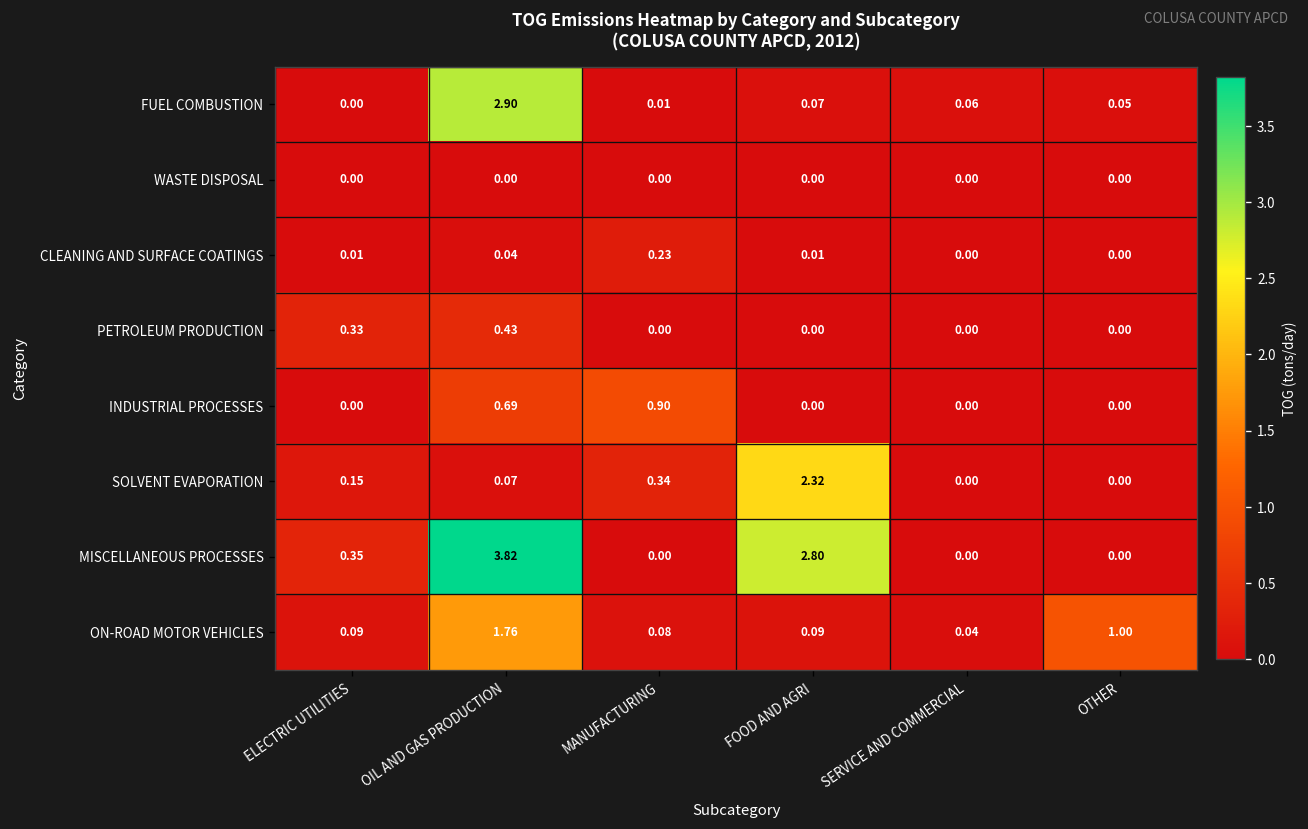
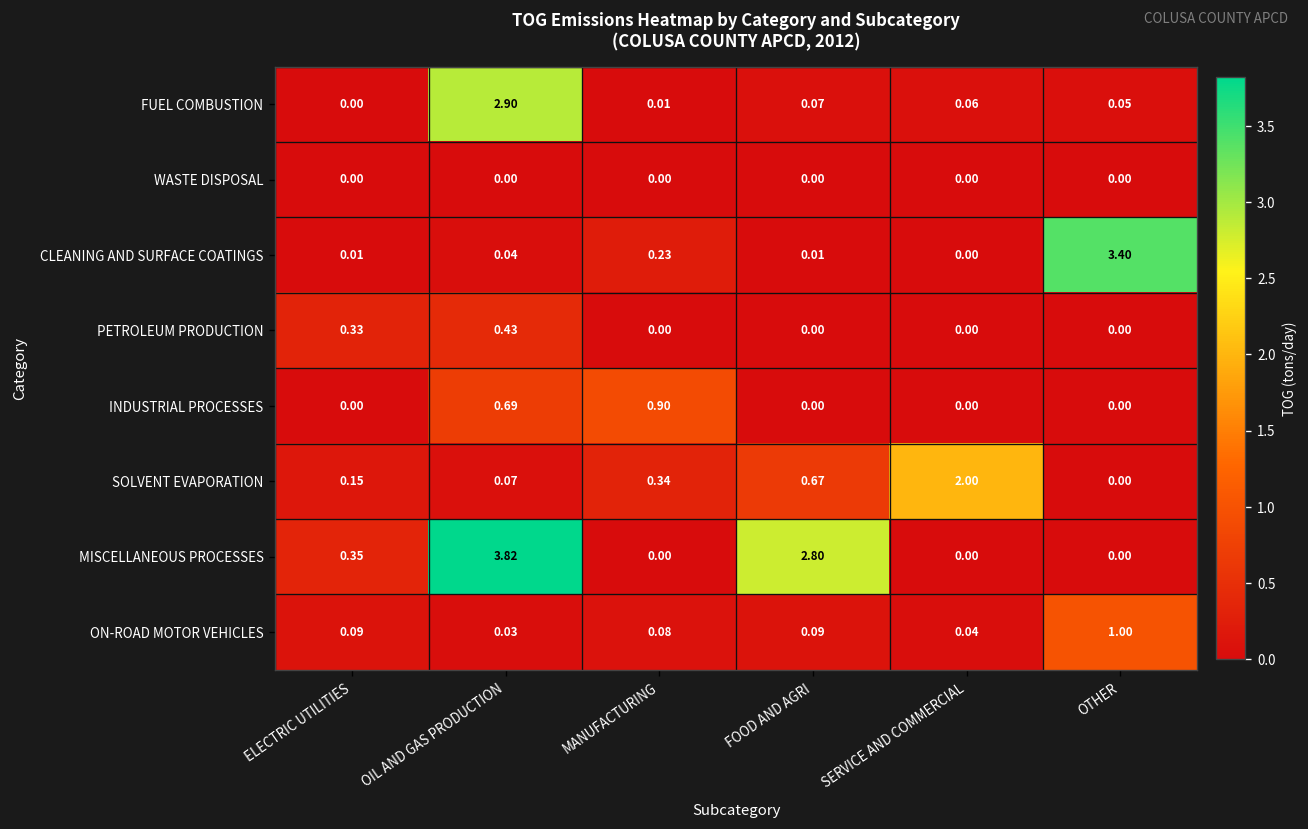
CLEANING AND SURFACE COATINGS, OTHER: 0.00 -> 3.40
SOLVENT EVAPORATION, FOOD AND AGRI: 2.32 -> 0.67
SOLVENT EVAPORATION, SERVICE AND COMMERCIAL: 0.00 -> 2.00
ON-ROAD MOTOR VEHICLES, OIL AND GAS PRODUCTION: 1.76 -> 0.03
